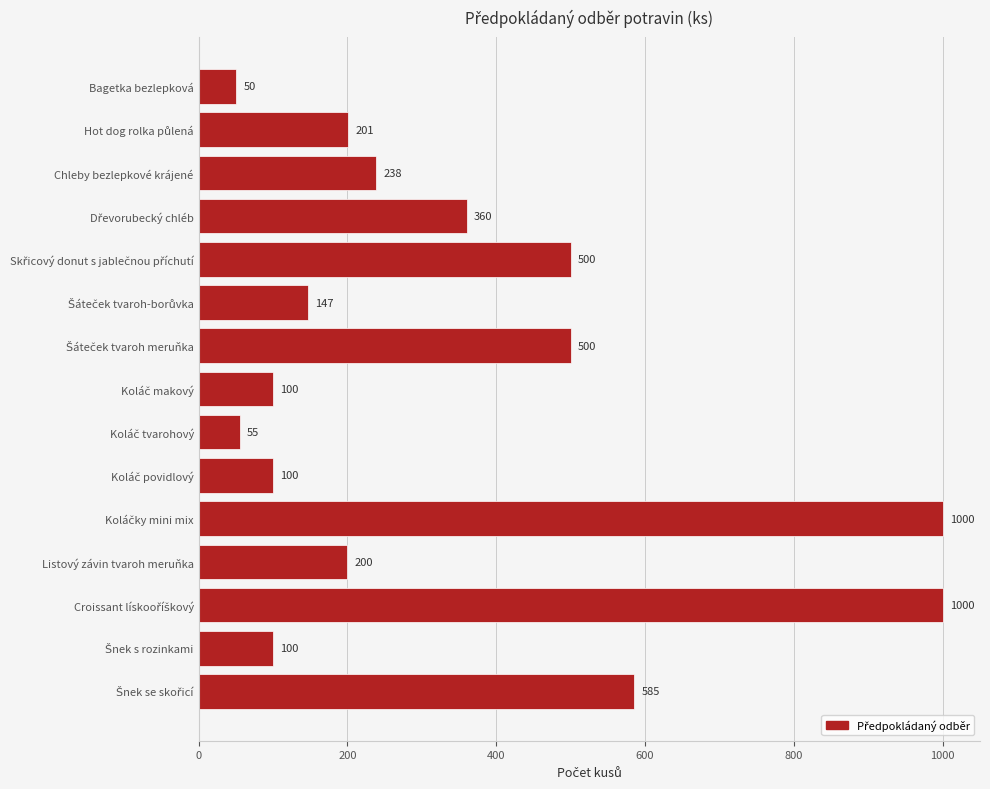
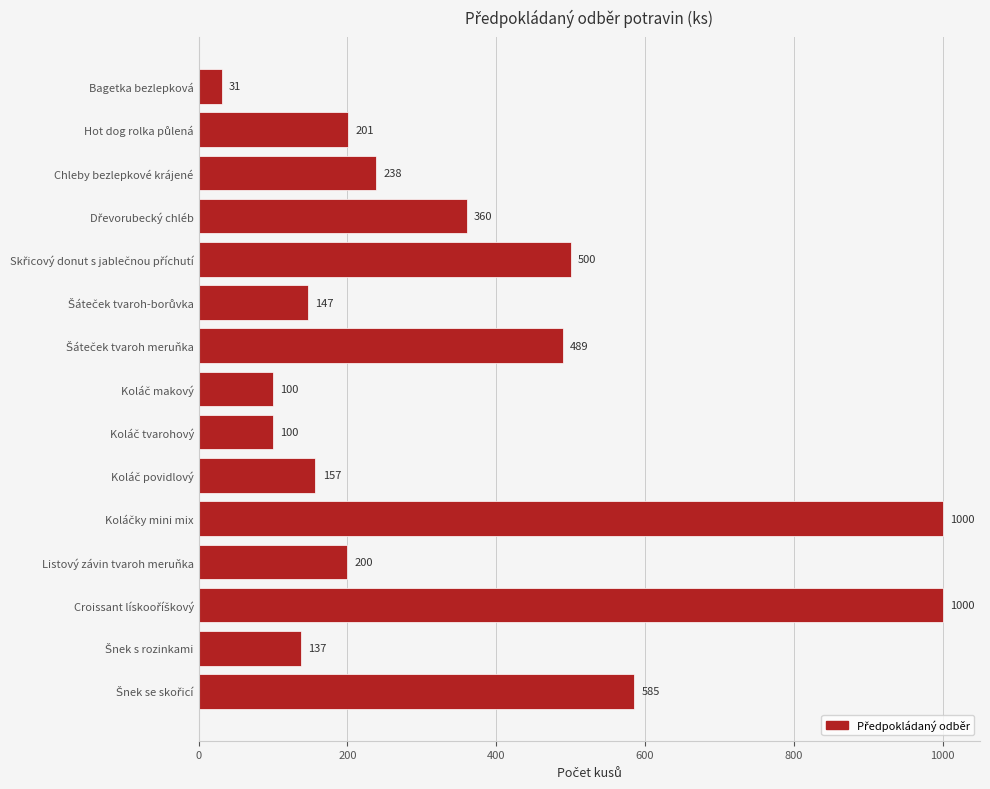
Bagetka bezlepková: 50 -> 31
Šáteček tvaroh meruňka: 500 -> 489
Koláč tvarohový: 55 -> 100
Koláč povidlový: 100 -> 157
Šnek s rozinkami: 100 -> 137
